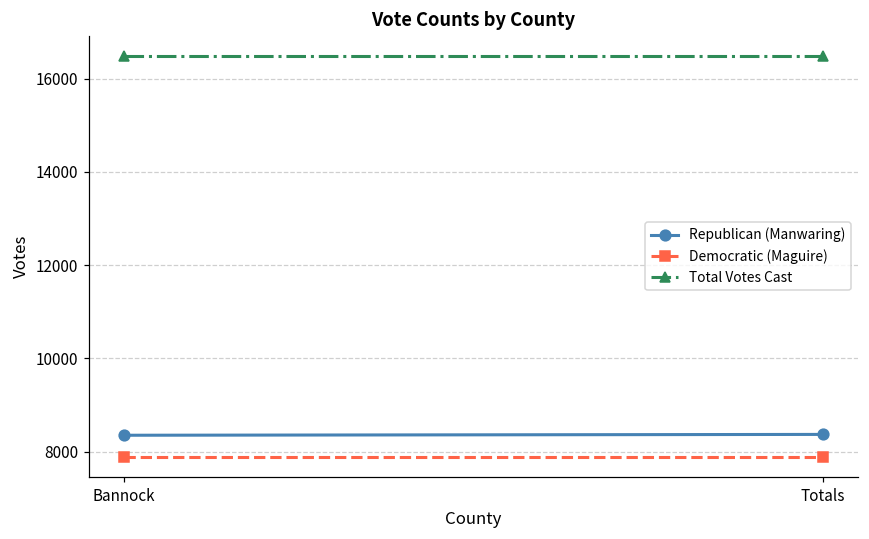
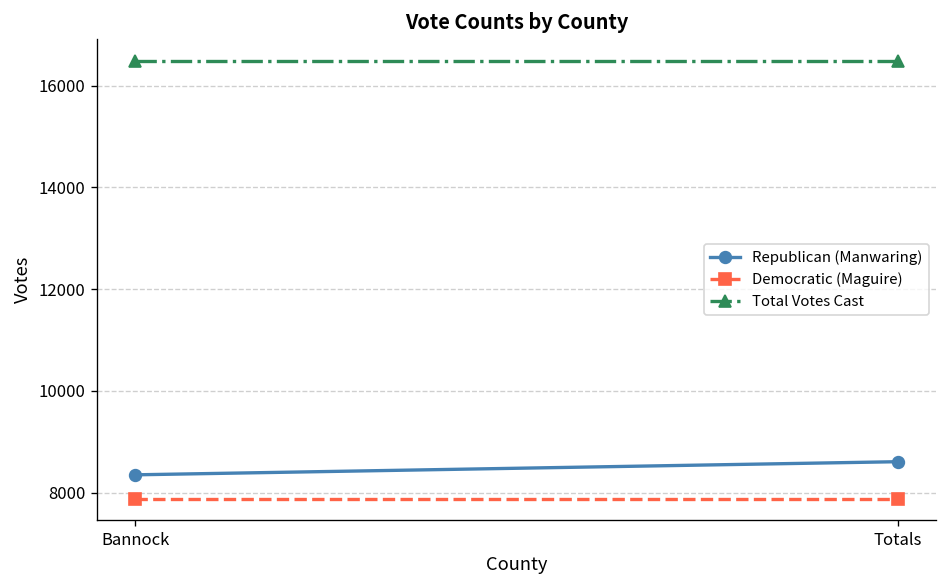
Republican (Manwaring), Totals: 8400 -> 8600
